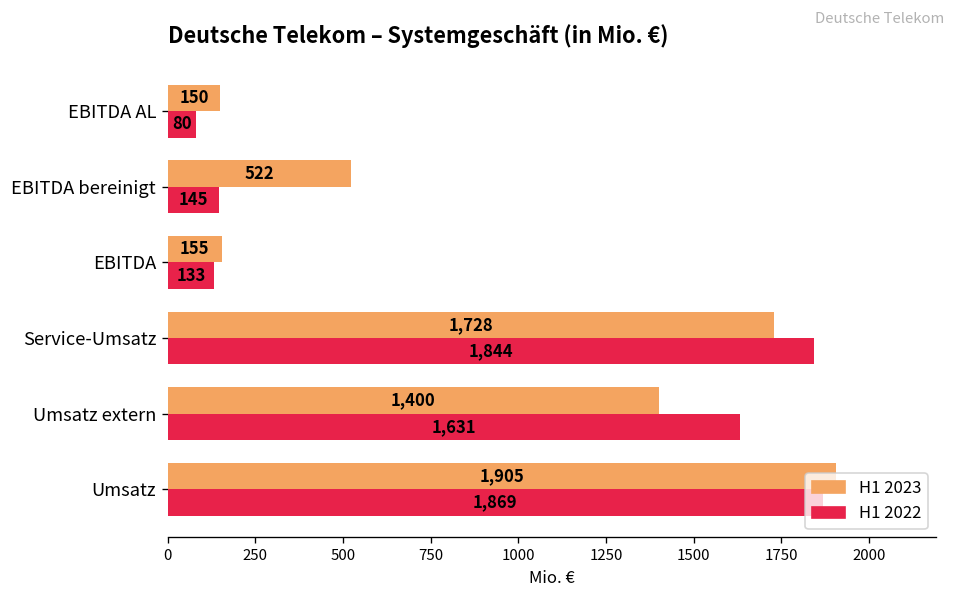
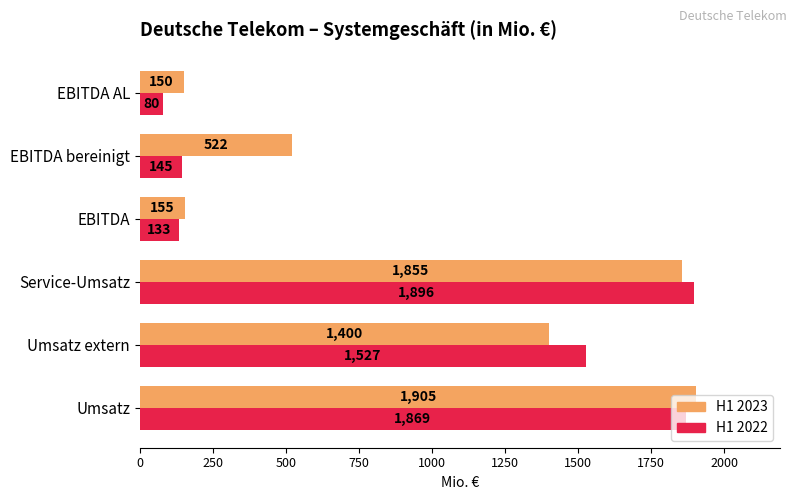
H1 2023, Service-Umsatz: 1,728 -> 1,855
H1 2022, Service-Umsatz: 1,844 -> 1,896
H1 2022, Umsatz extern: 1,631 -> 1,527
